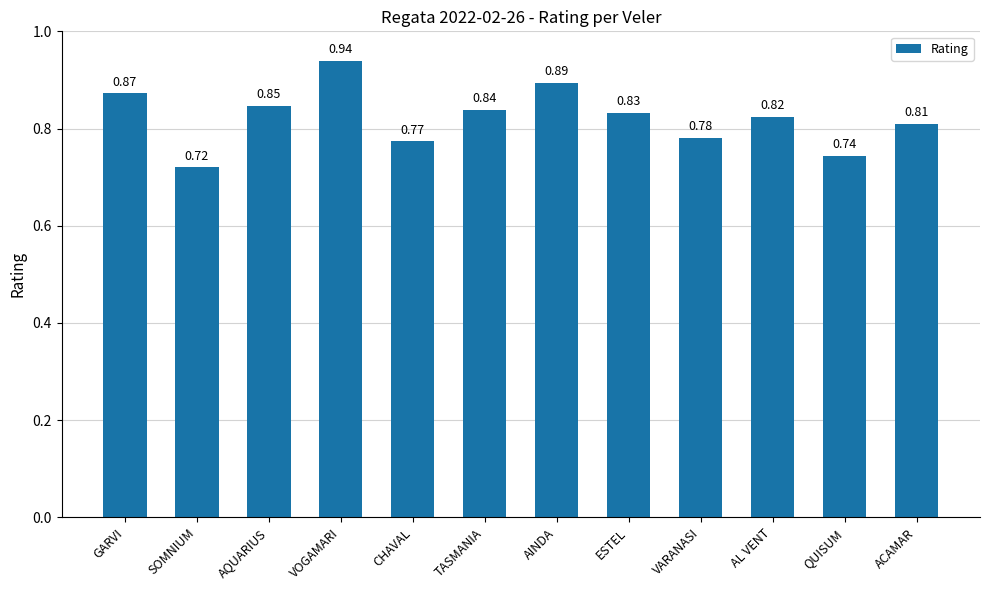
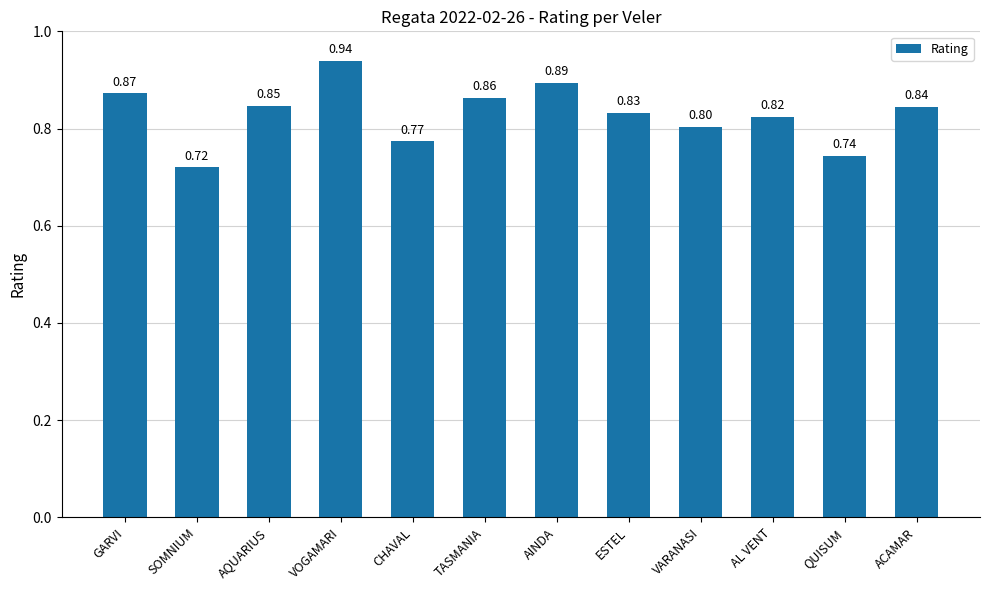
TASMANIA: 0.84 -> 0.86
VARANASI: 0.78 -> 0.80
ACAMAR: 0.81 -> 0.84
